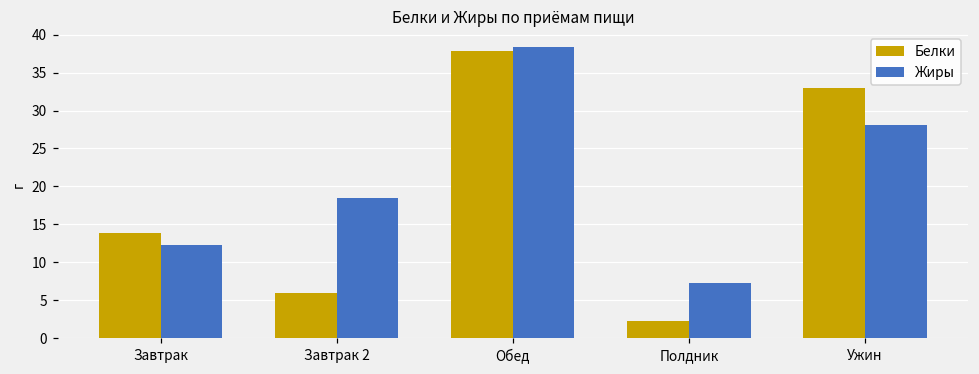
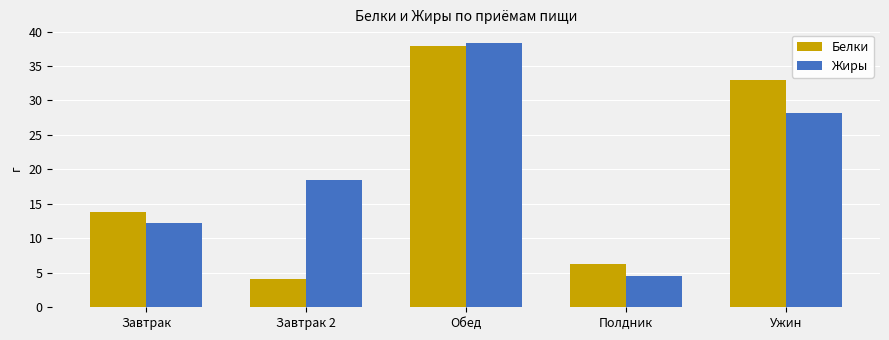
Белки, Завтрак 2: 6 -> 4
Белки, Полдник: 2 -> 6
Жиры, Полдник: 7 -> 5
